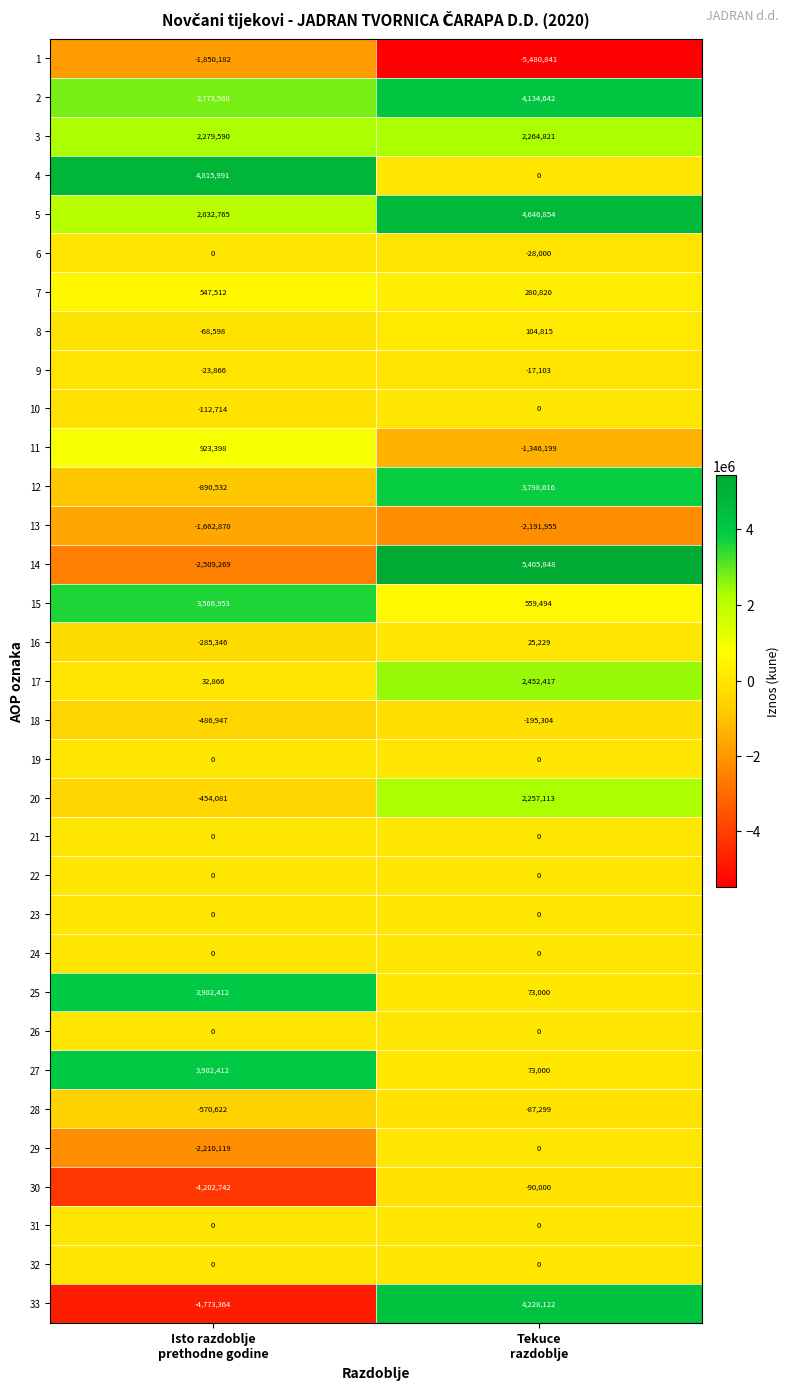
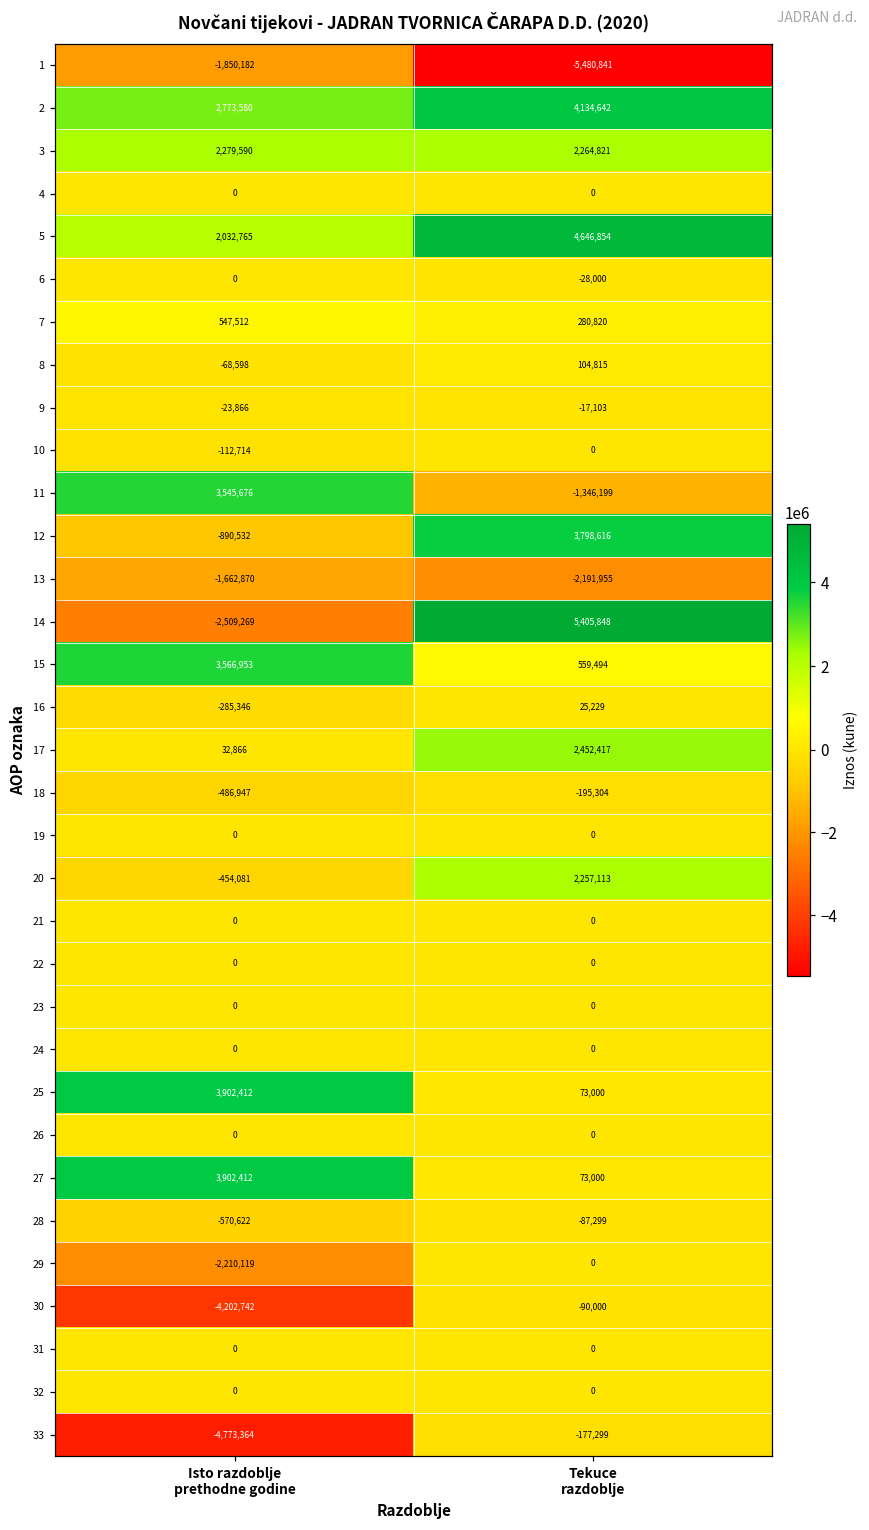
4, Isto razdoblje prethodne godine: 4,815,991 -> 0
11, Isto razdoblje prethodne godine: 923,398 -> 3,545,676
33, Tekuce razdoblje: 4,228,122 -> -177,299
